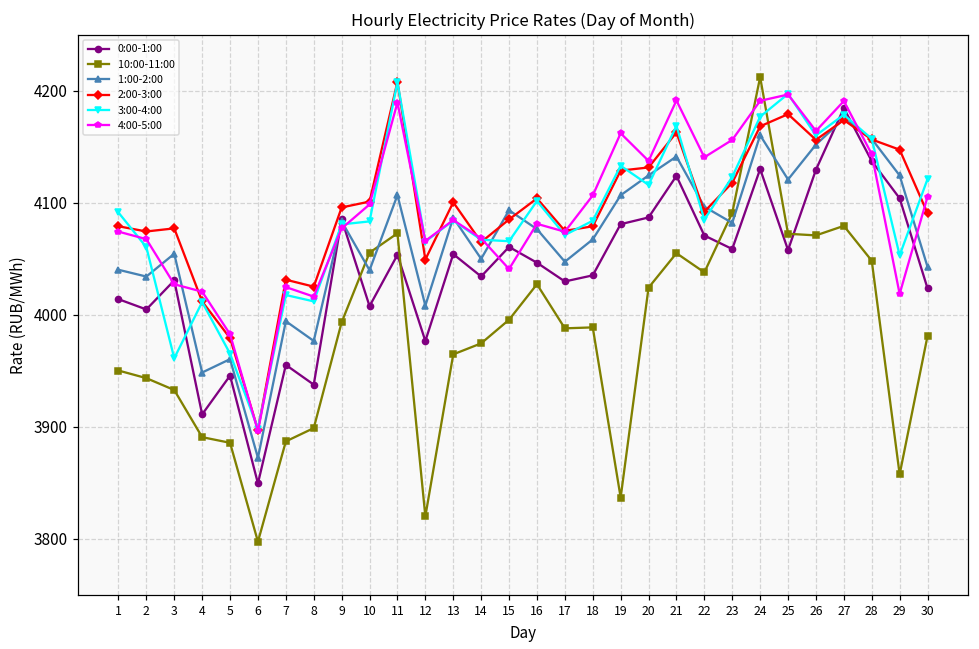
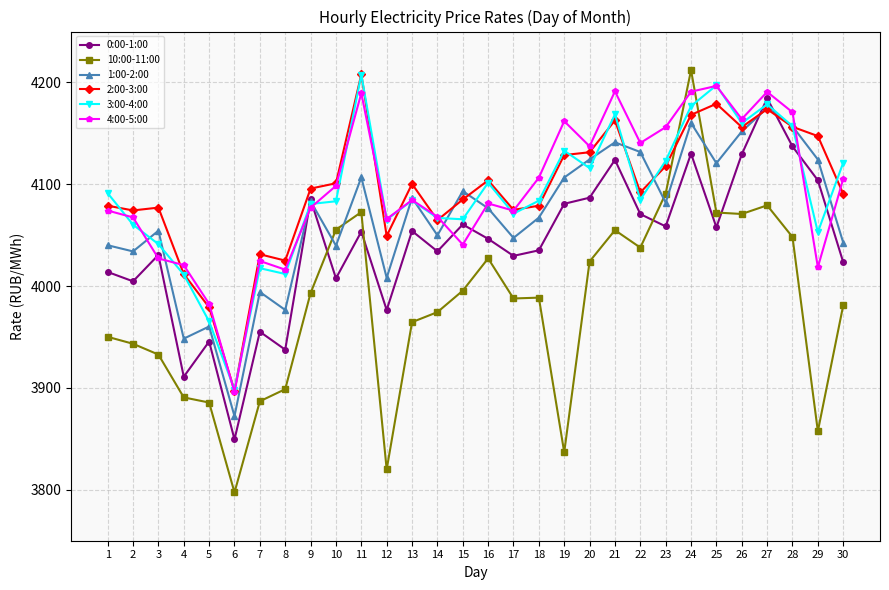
3:00-4:00, 3: 3961 -> 4041
1:00-2:00, 22: 4096 -> 4132
4:00-5:00, 28: 4143 -> 4171
